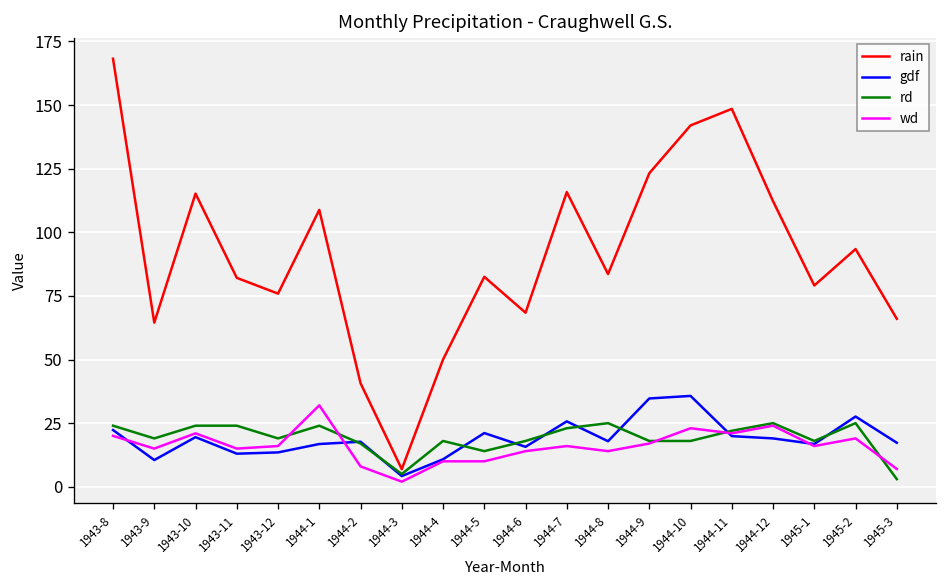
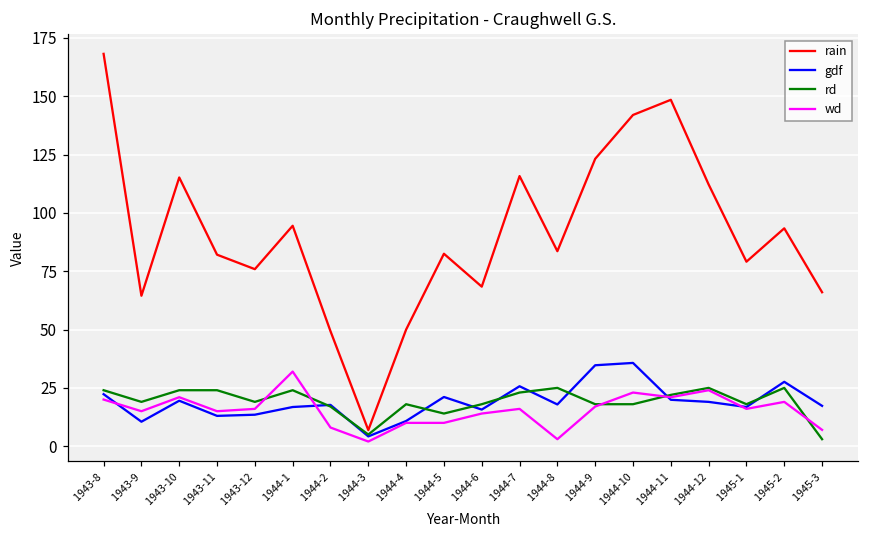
rain, 1944-1: 109 -> 95
rain, 1944-2: 41 -> 49
wd, 1944-8: 14 -> 3
